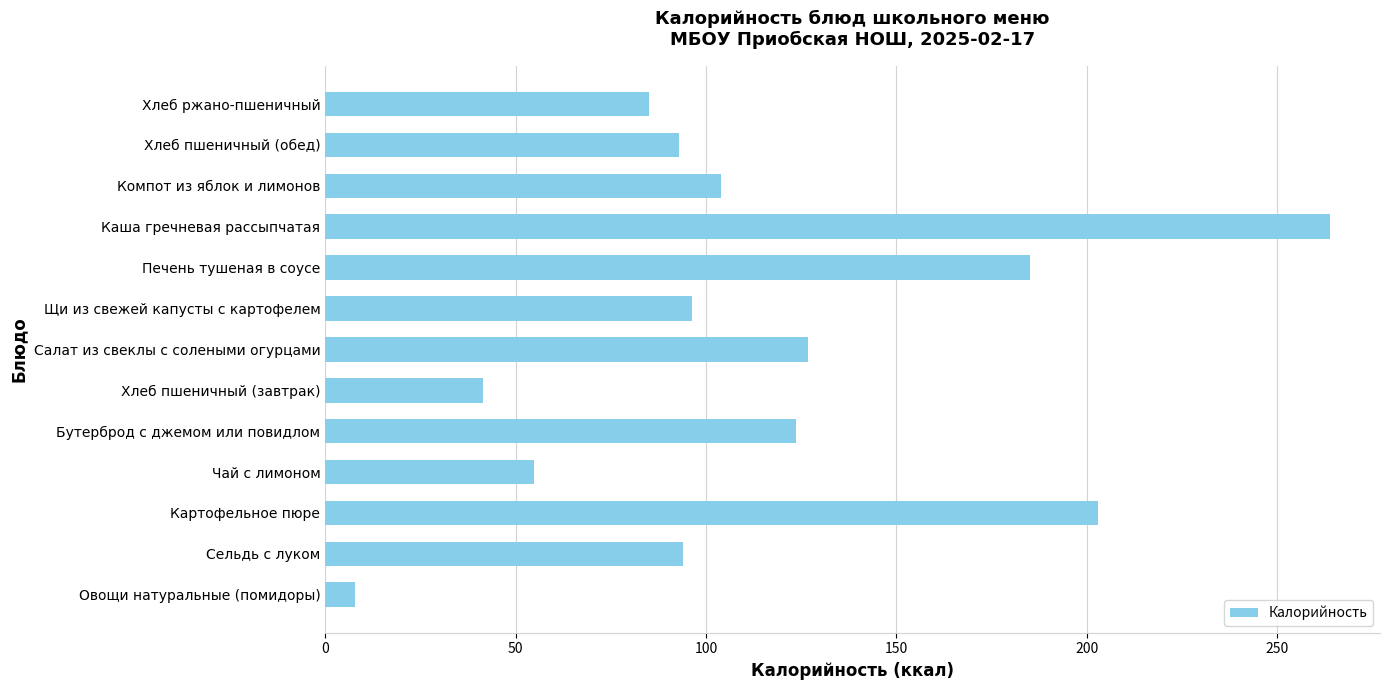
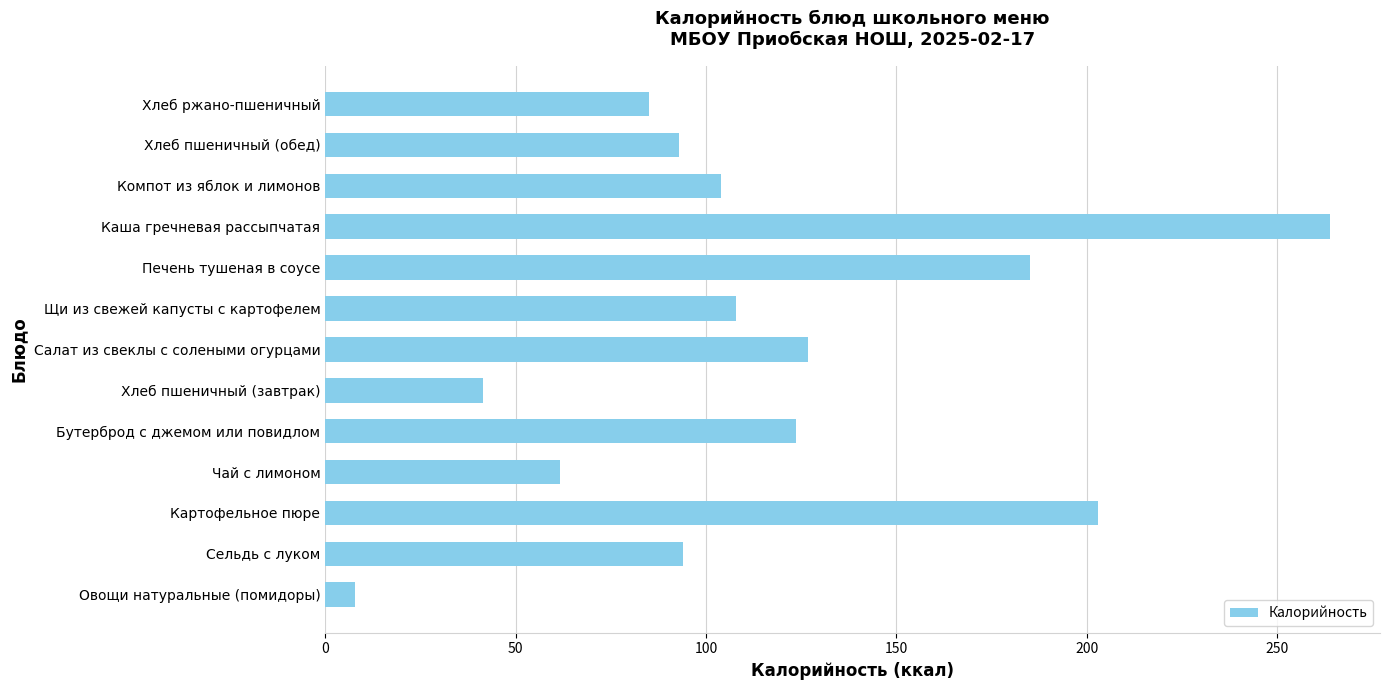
Щи из свежей капусты с картофелем: 96 -> 108
Чай с лимоном: 55 -> 62
